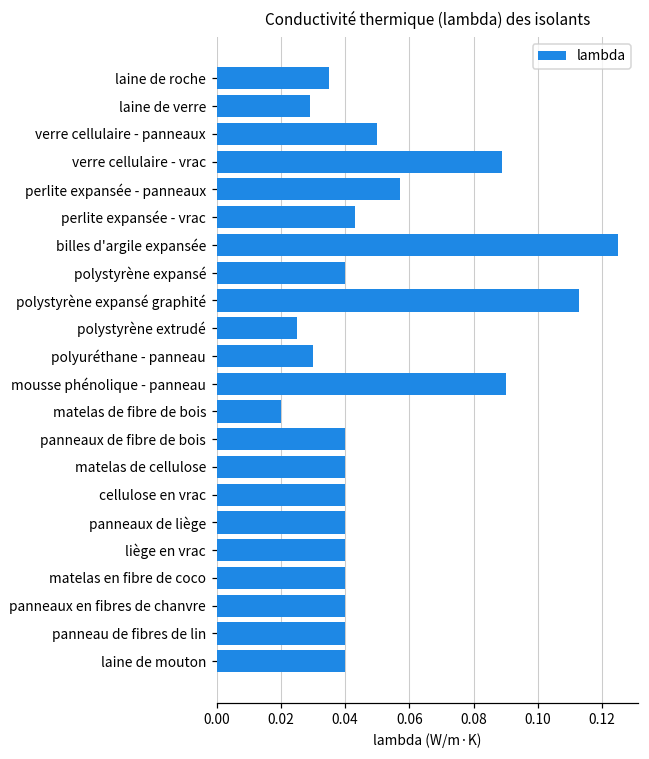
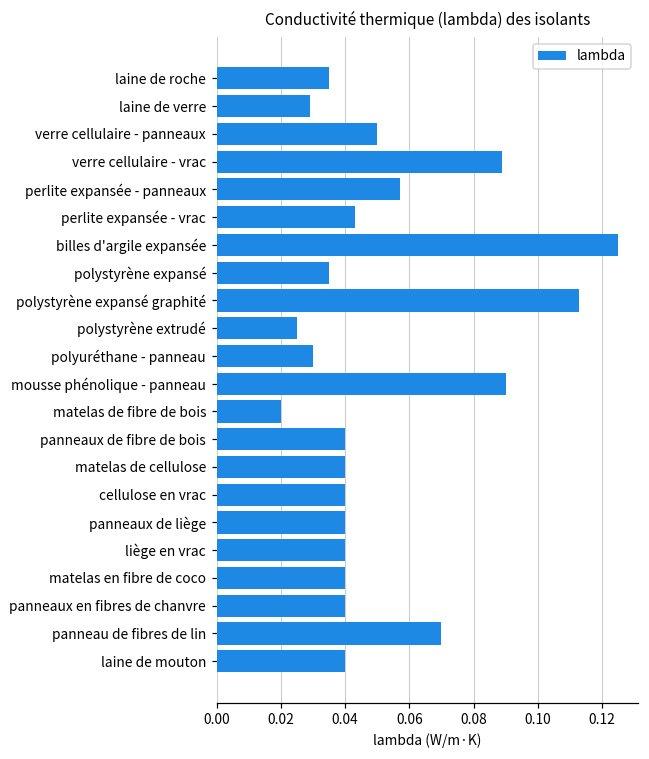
polystyrène expansé: 0.040 -> 0.035
panneau de fibres de lin: 0.04 -> 0.07
